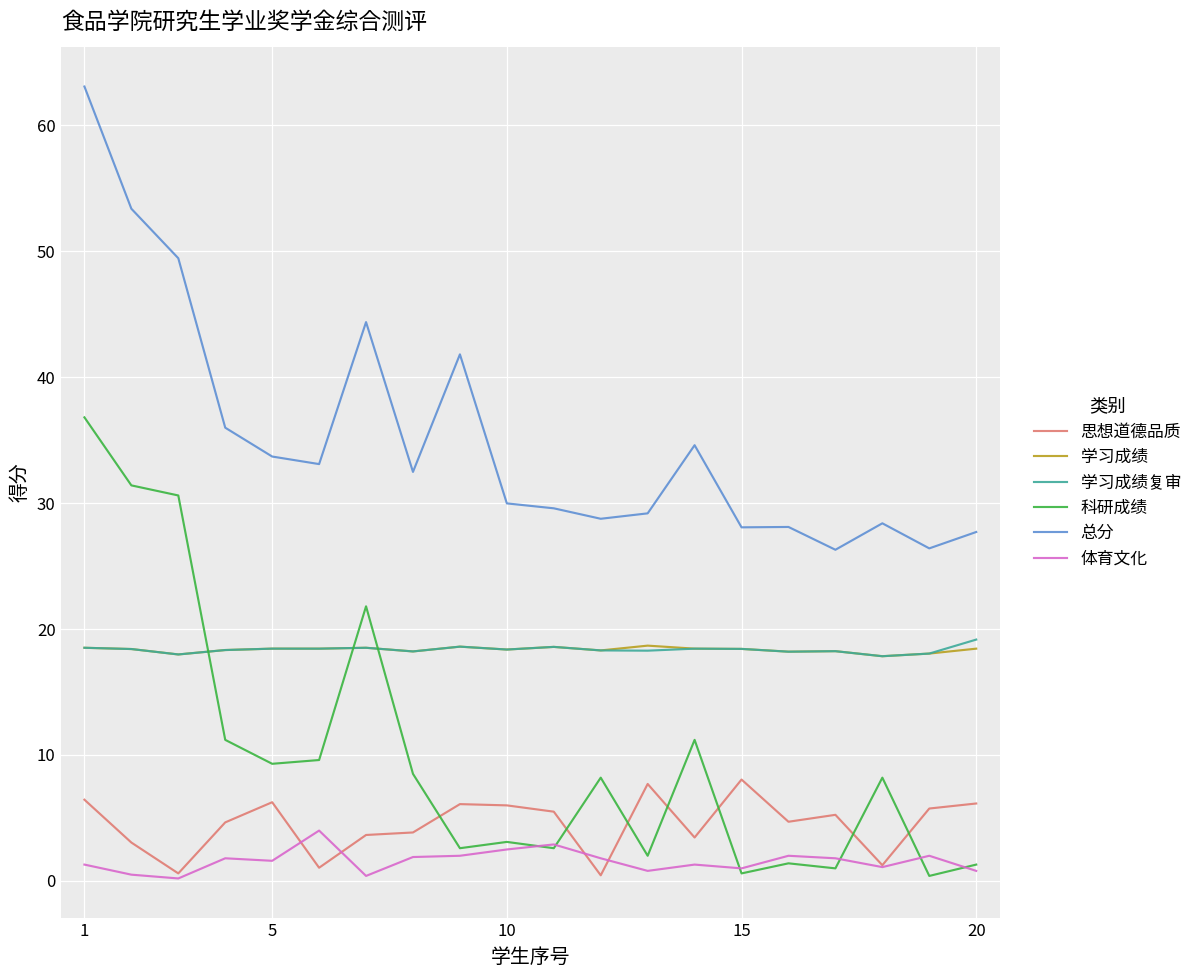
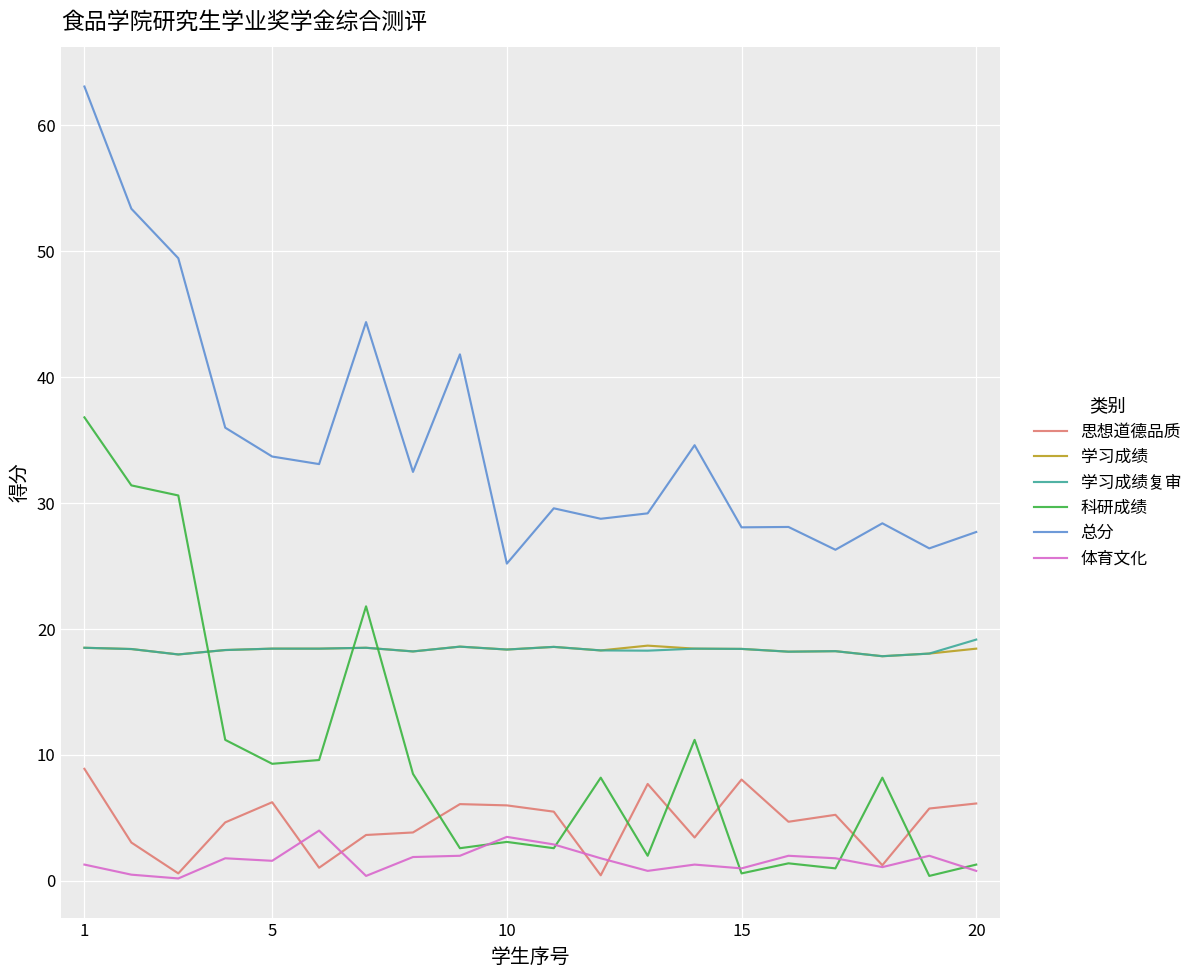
思想道德品质, 1: 6.5 -> 8.9
总分, 10: 30.0 -> 25.2
体育文化, 10: 2.5 -> 3.5
